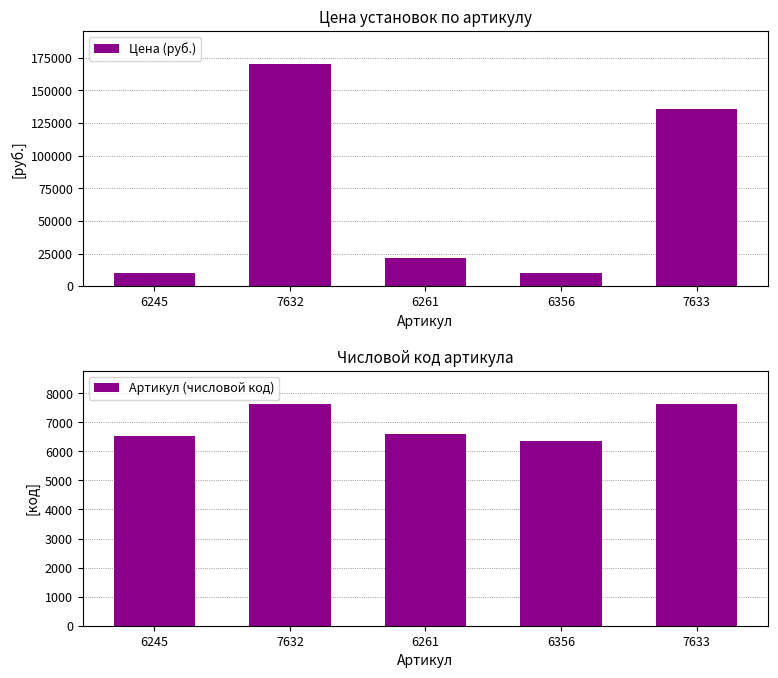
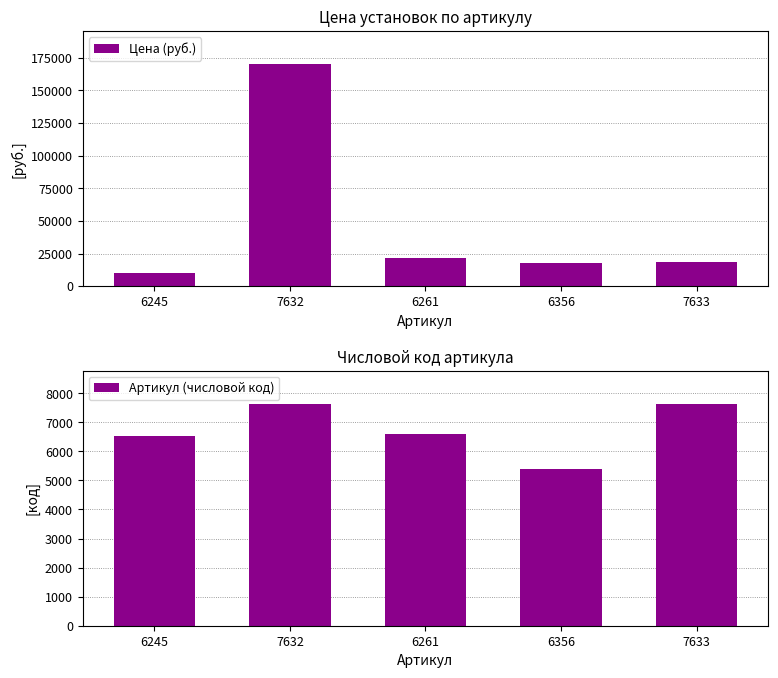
Цена установок по артикулу, 6356: 10000 -> 17000
Цена установок по артикулу, 7633: 136000 -> 18000
Числовой код артикула, 6356: 6400 -> 5400
